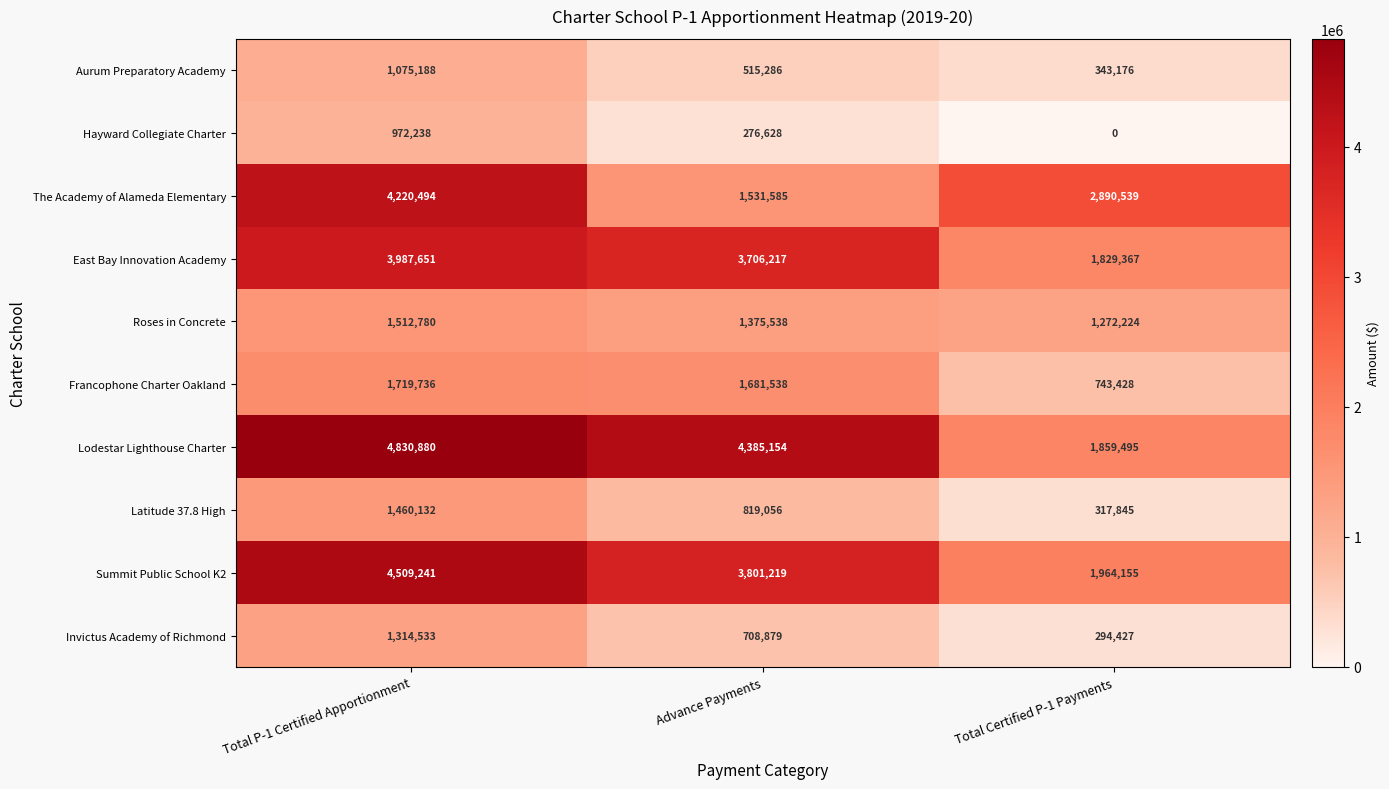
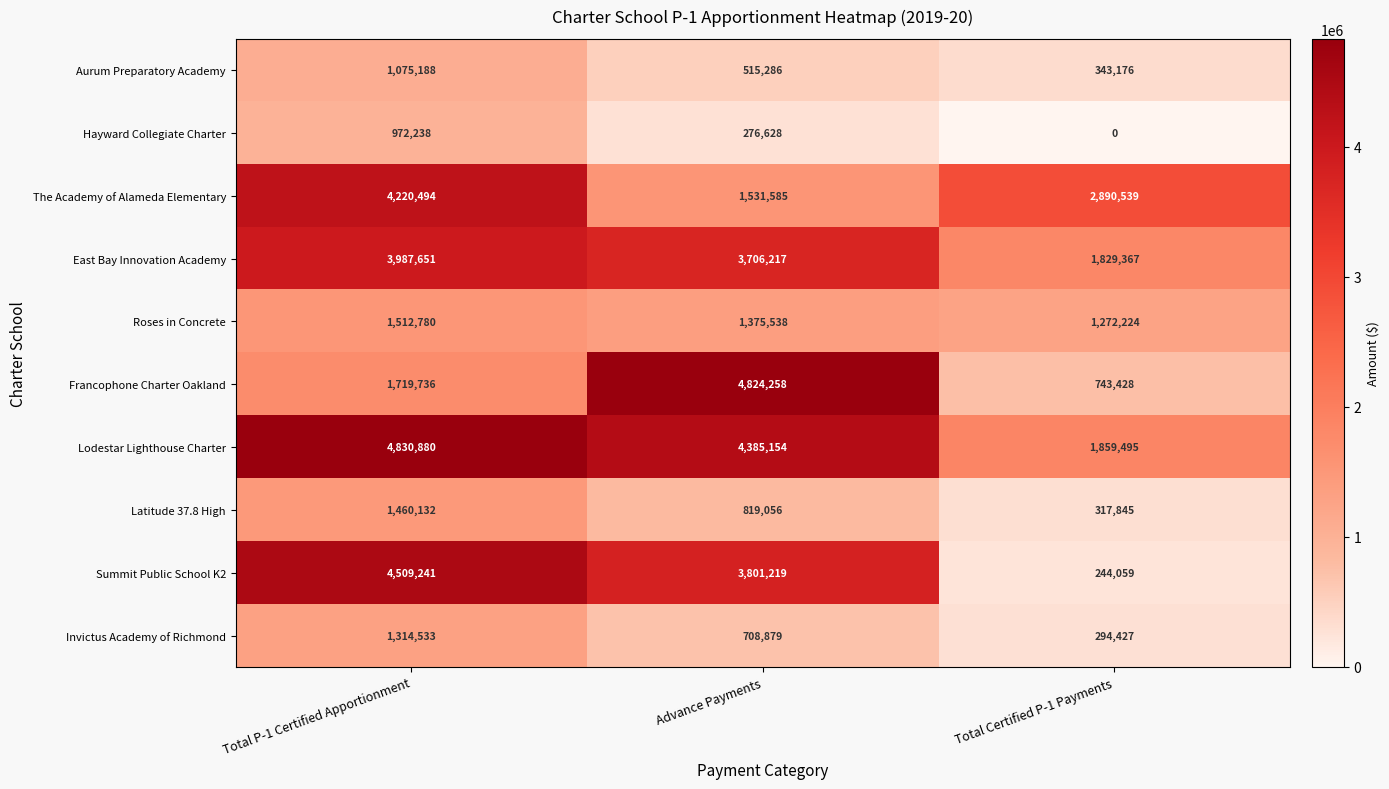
Francophone Charter Oakland, Advance Payments: 1,681,538 -> 4,824,258
Summit Public School K2, Total Certified P-1 Payments: 1,964,155 -> 244,059
